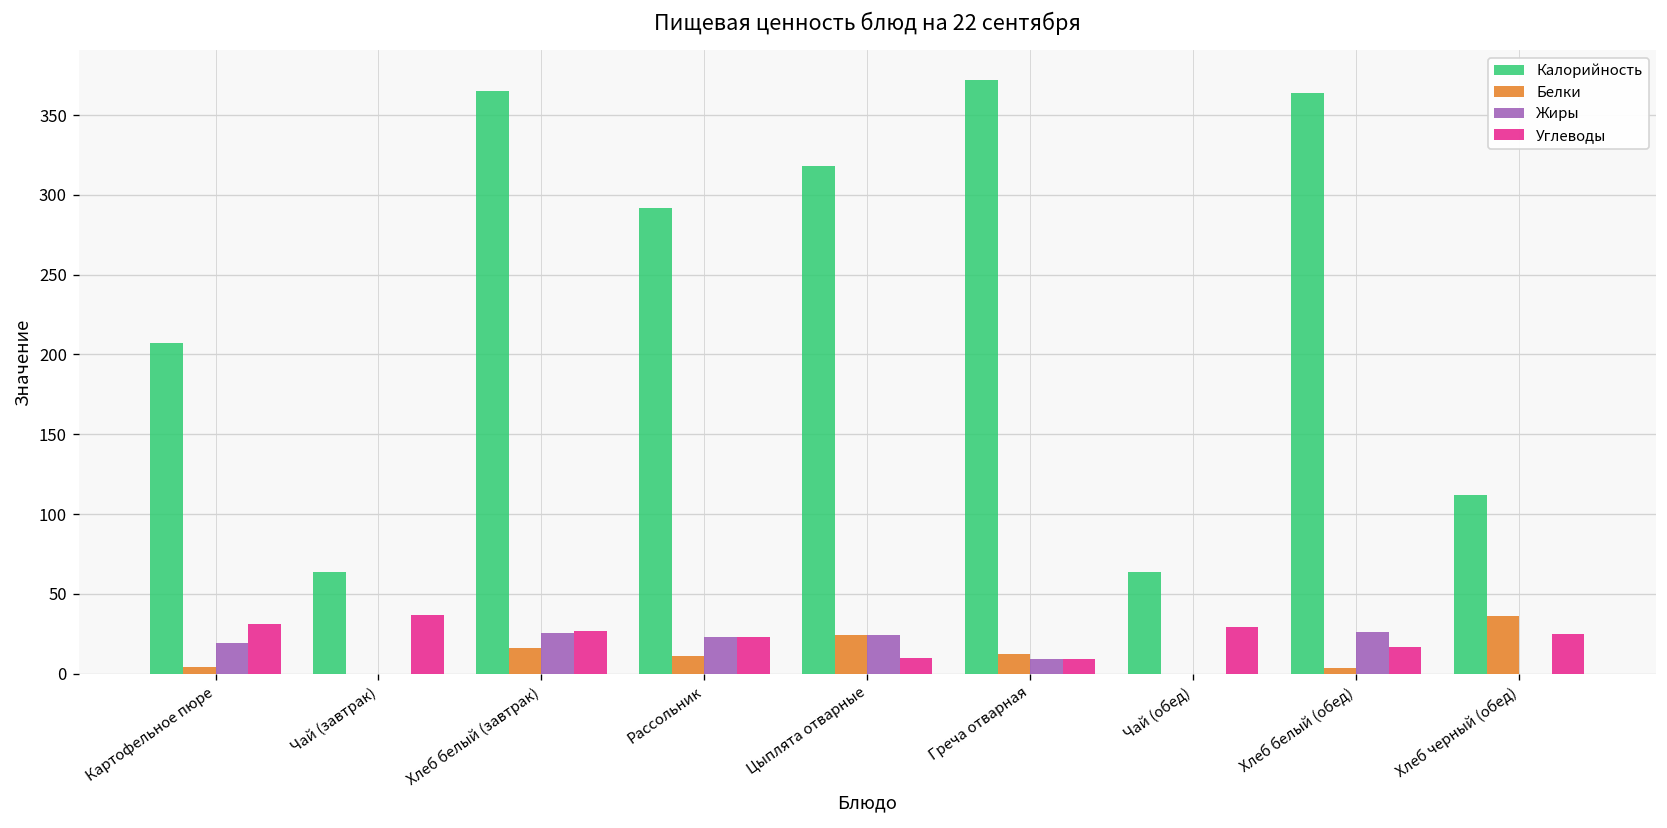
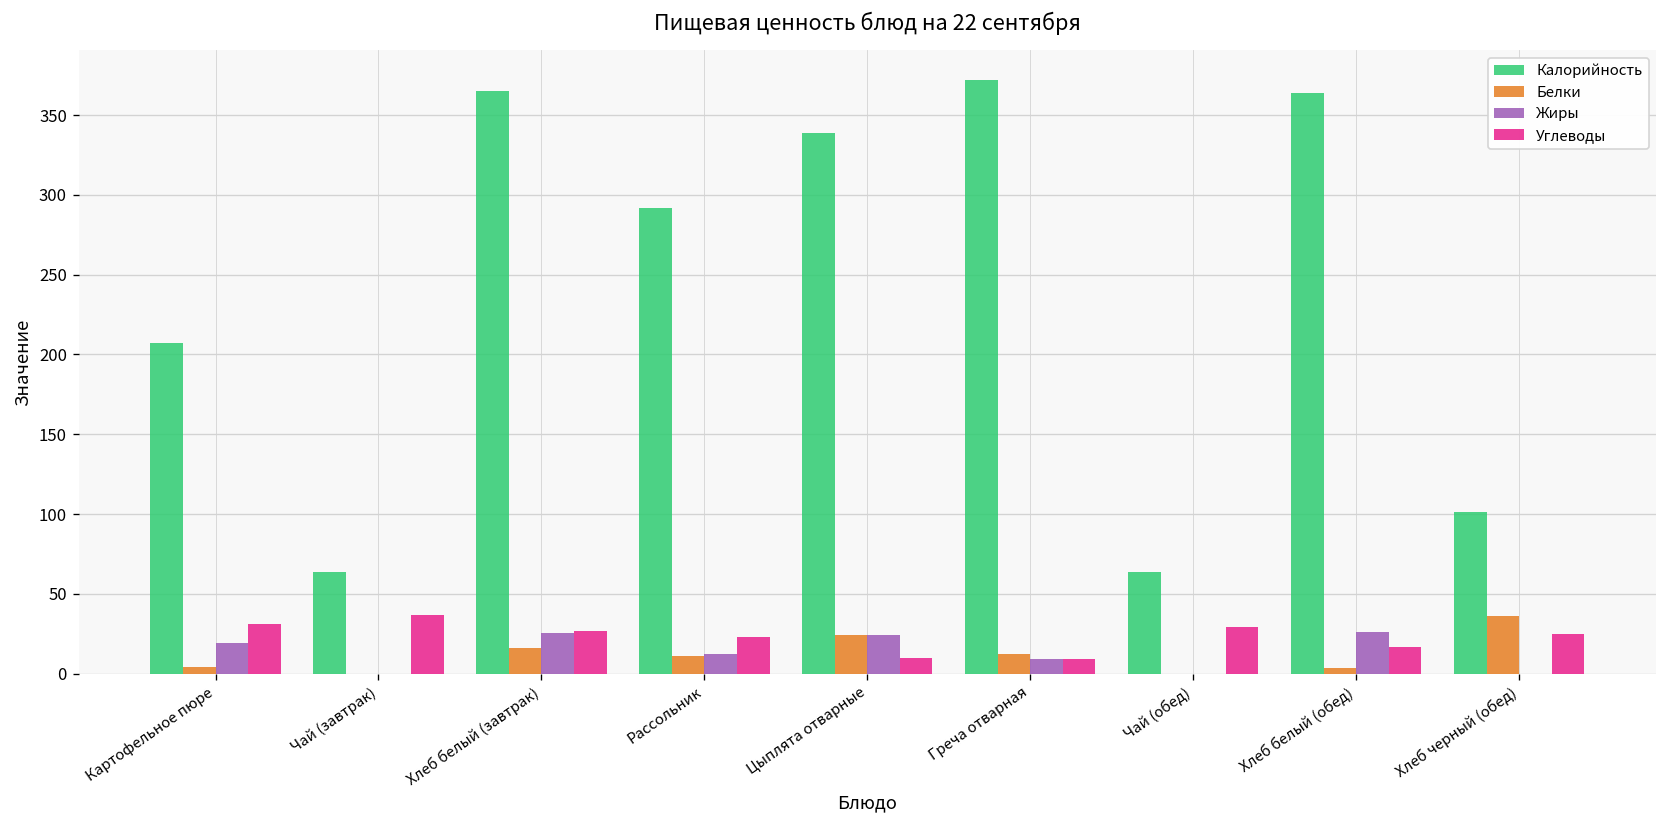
Жиры, Рассольник: 23 -> 12
Калорийность, Цыплята отварные: 318 -> 339
Калорийность, Хлеб черный (обед): 112 -> 101
